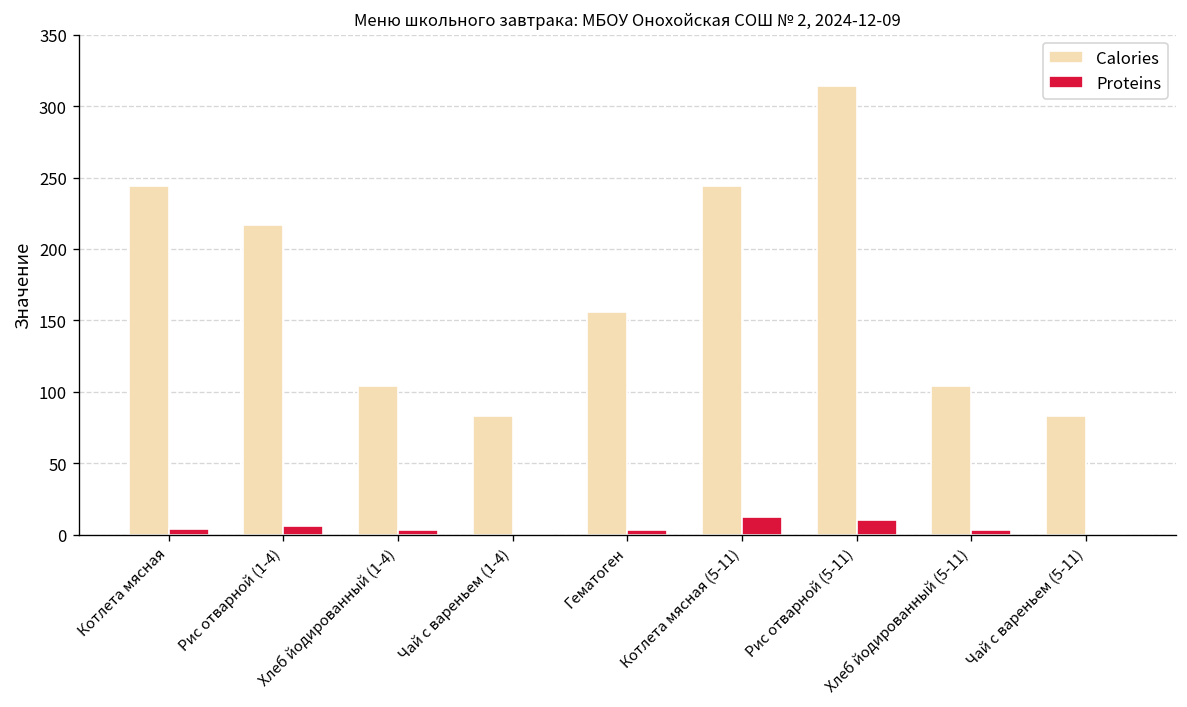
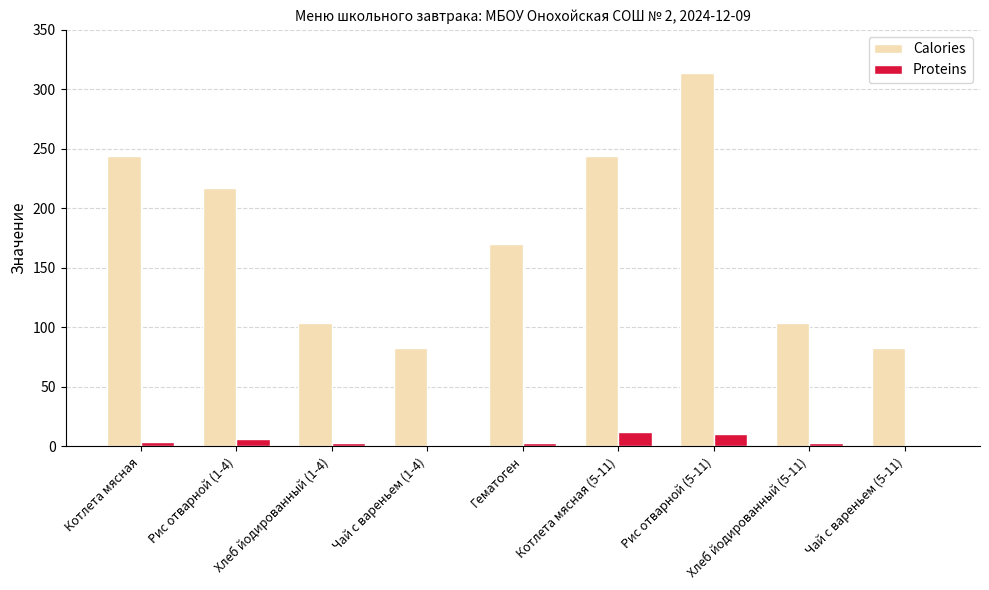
Calories, Гематоген: 156 -> 170
